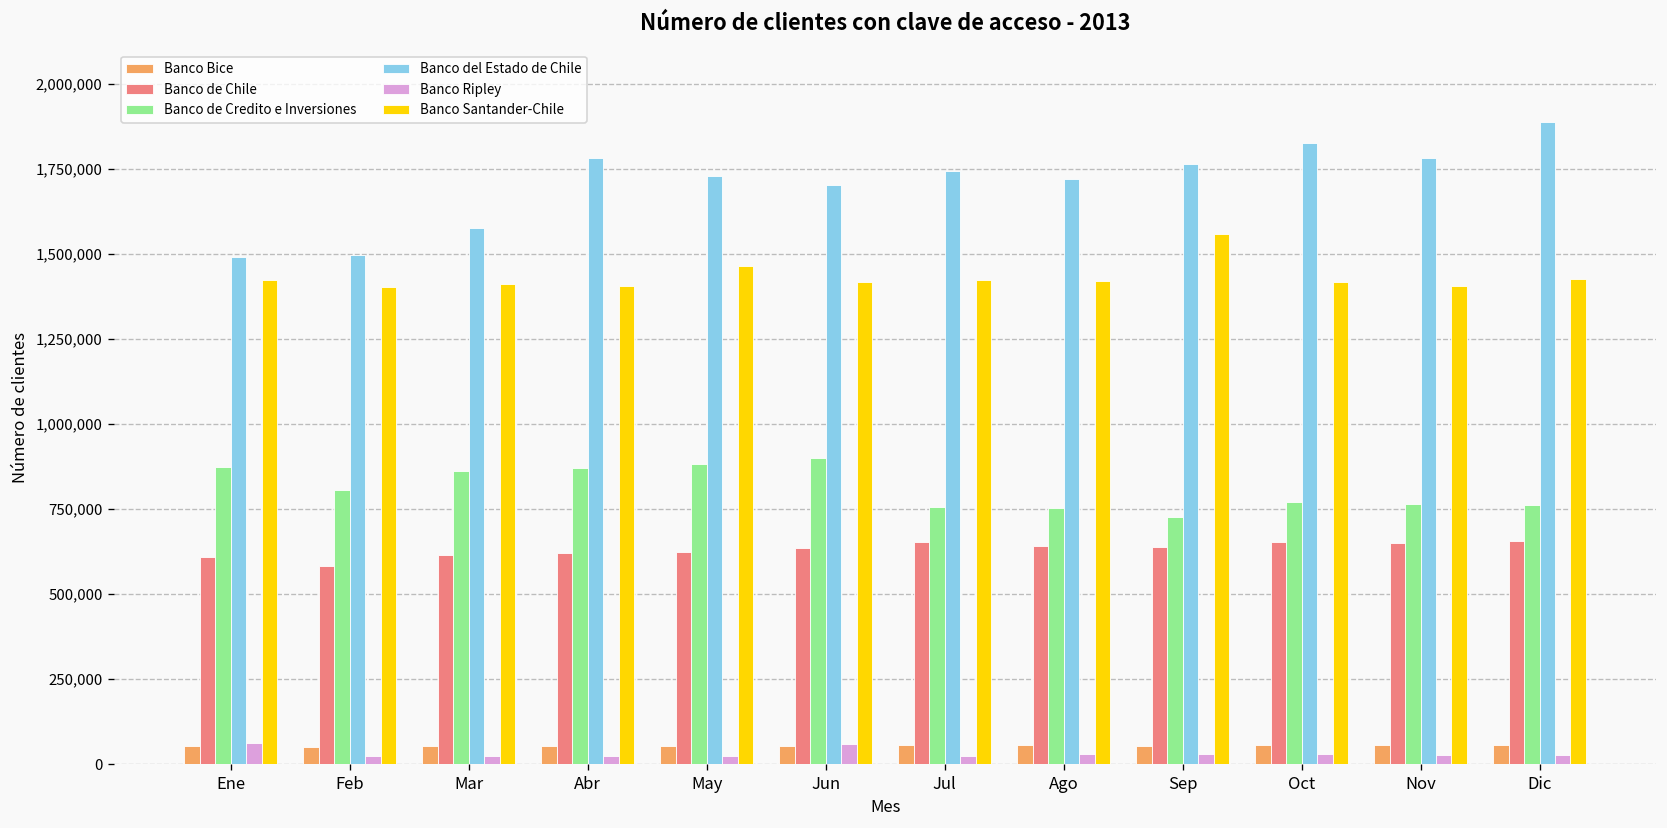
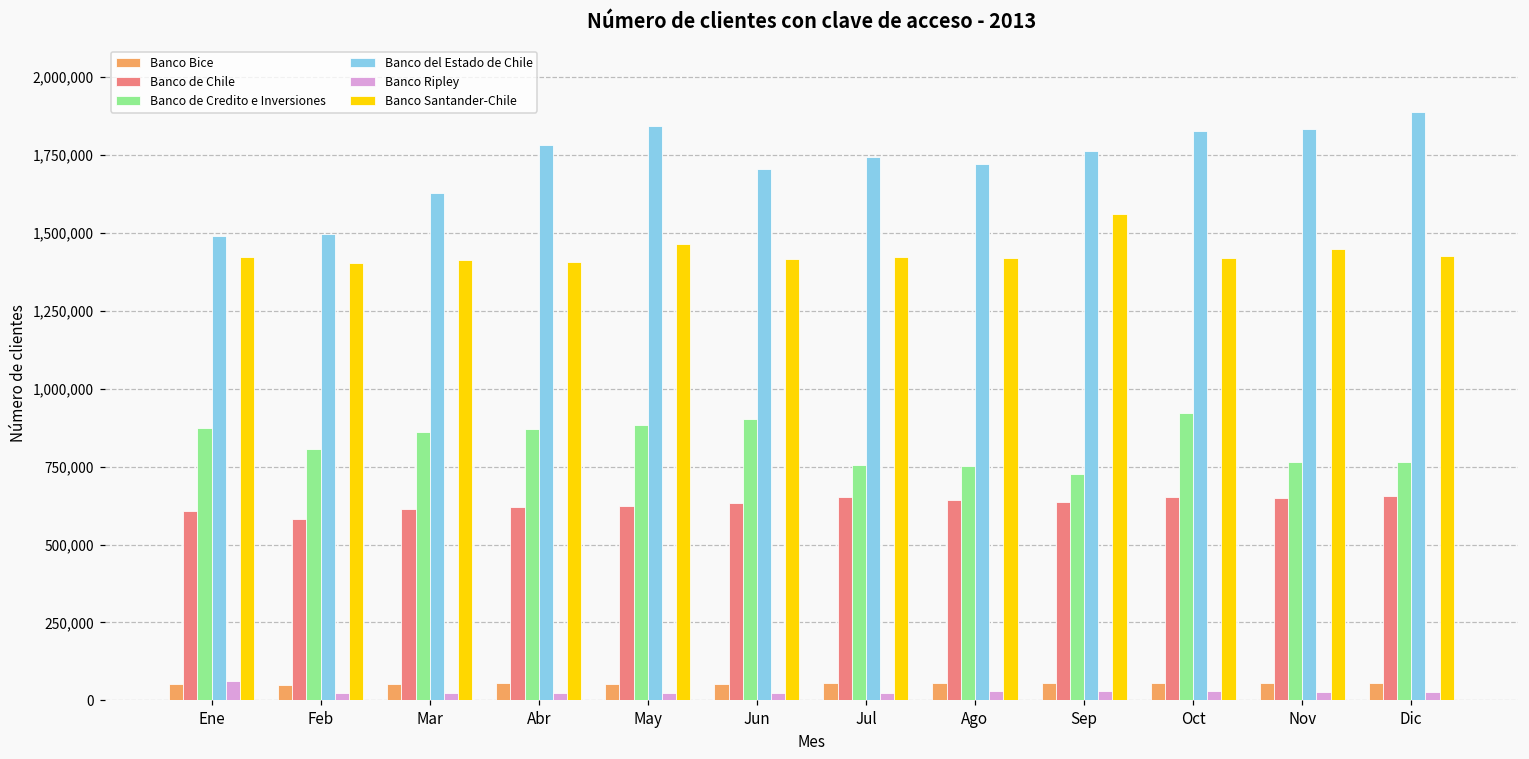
Banco del Estado de Chile, Mar: 1,580,000 -> 1,630,000
Banco del Estado de Chile, May: 1,730,000 -> 1,840,000
Banco Ripley, Jun: 60,000 -> 20,000
Banco de Credito e Inversiones, Oct: 770,000 -> 920,000
Banco del Estado de Chile, Nov: 1,780,000 -> 1,830,000
Banco Santander-Chile, Nov: 1,410,000 -> 1,450,000
